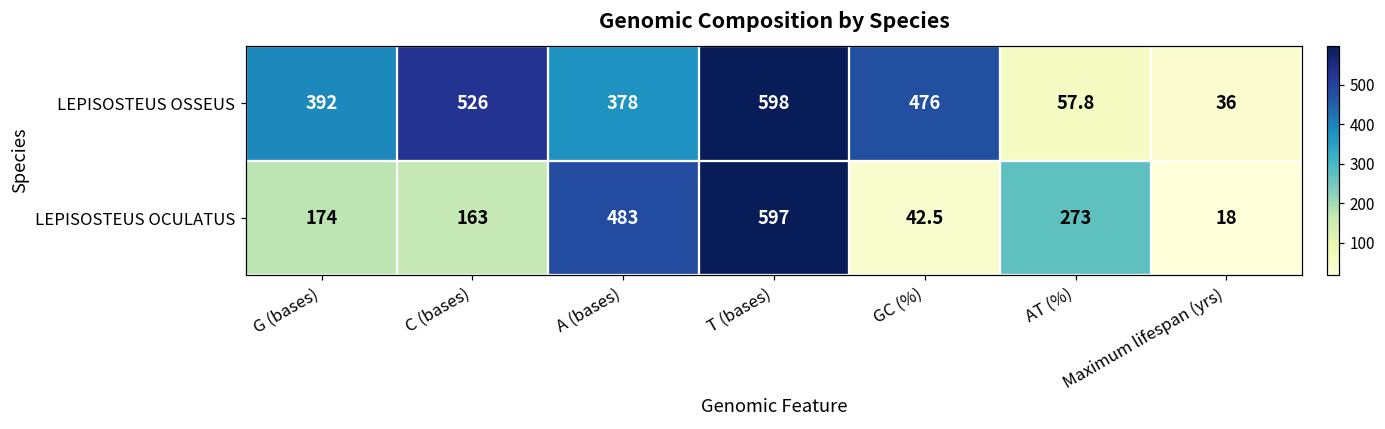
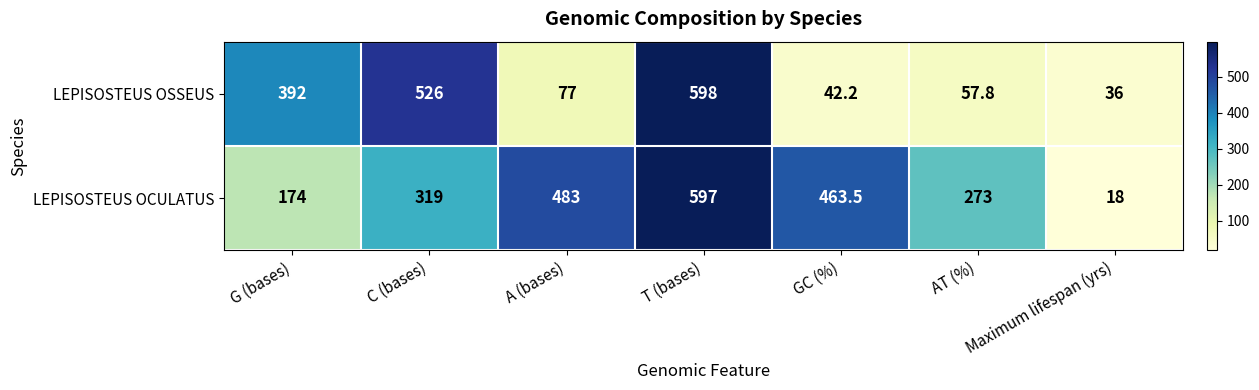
LEPISOSTEUS OSSEUS, A (bases): 378 -> 77
LEPISOSTEUS OSSEUS, GC (%): 476 -> 42.2
LEPISOSTEUS OCULATUS, C (bases): 163 -> 319
LEPISOSTEUS OCULATUS, GC (%): 42.5 -> 463.5
